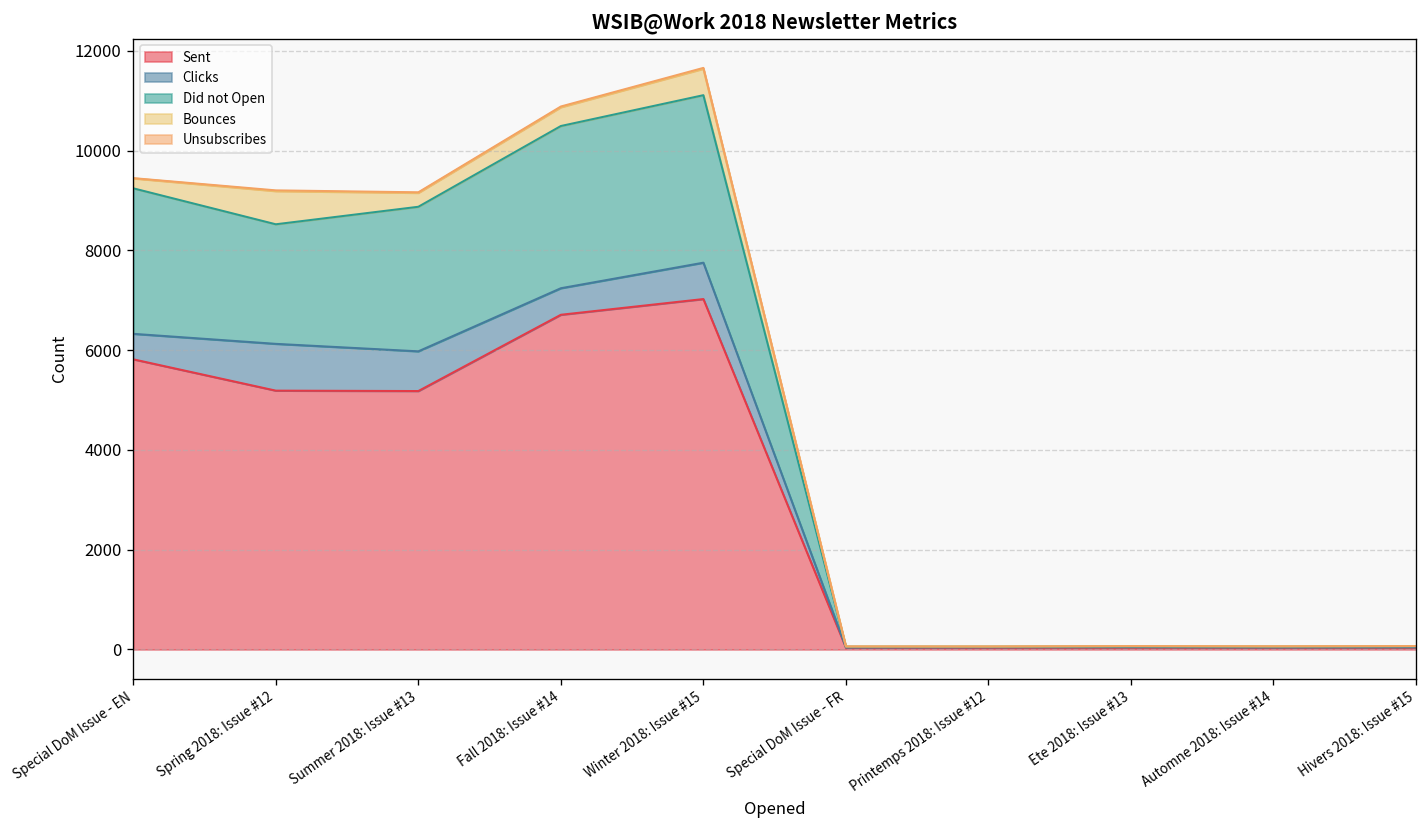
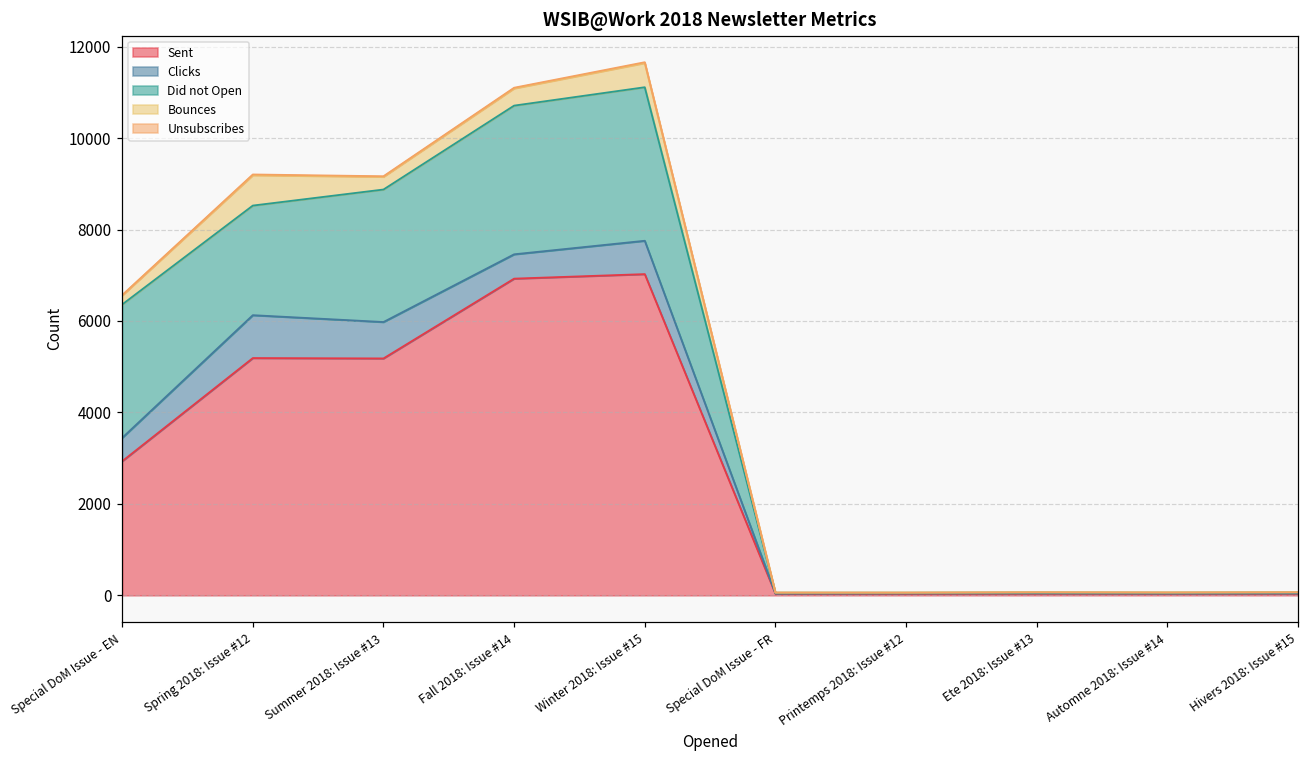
Sent, Special DoM Issue - EN: 5800 -> 2900
Sent, Fall 2018: Issue #14: 6700 -> 6900
